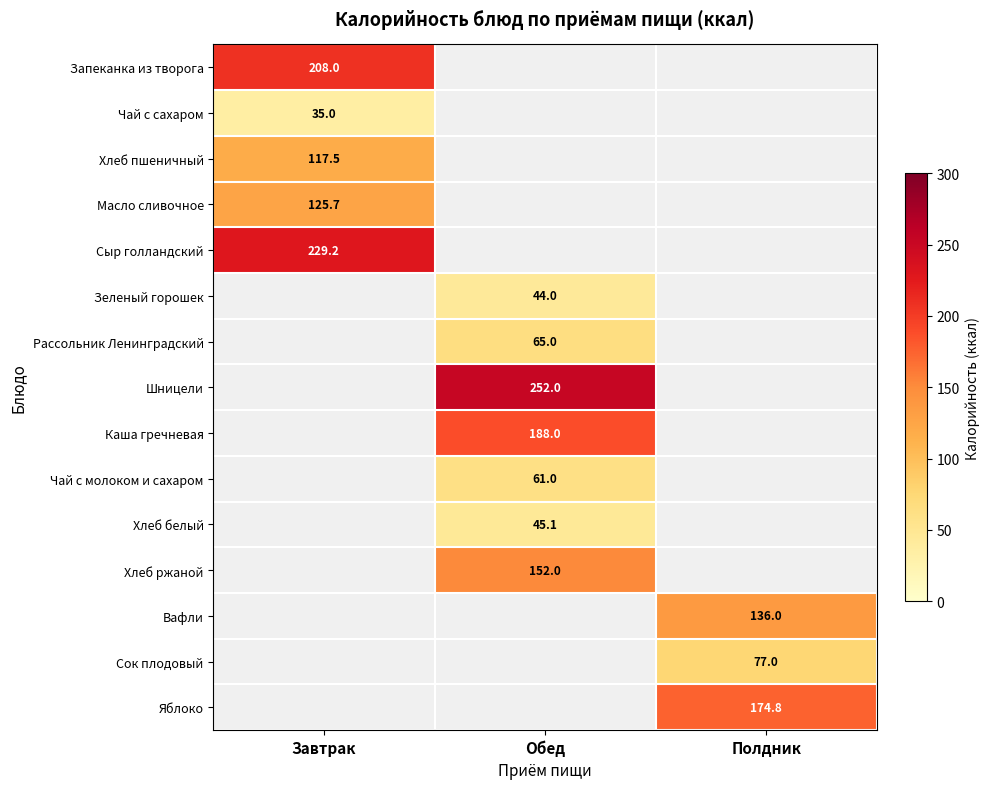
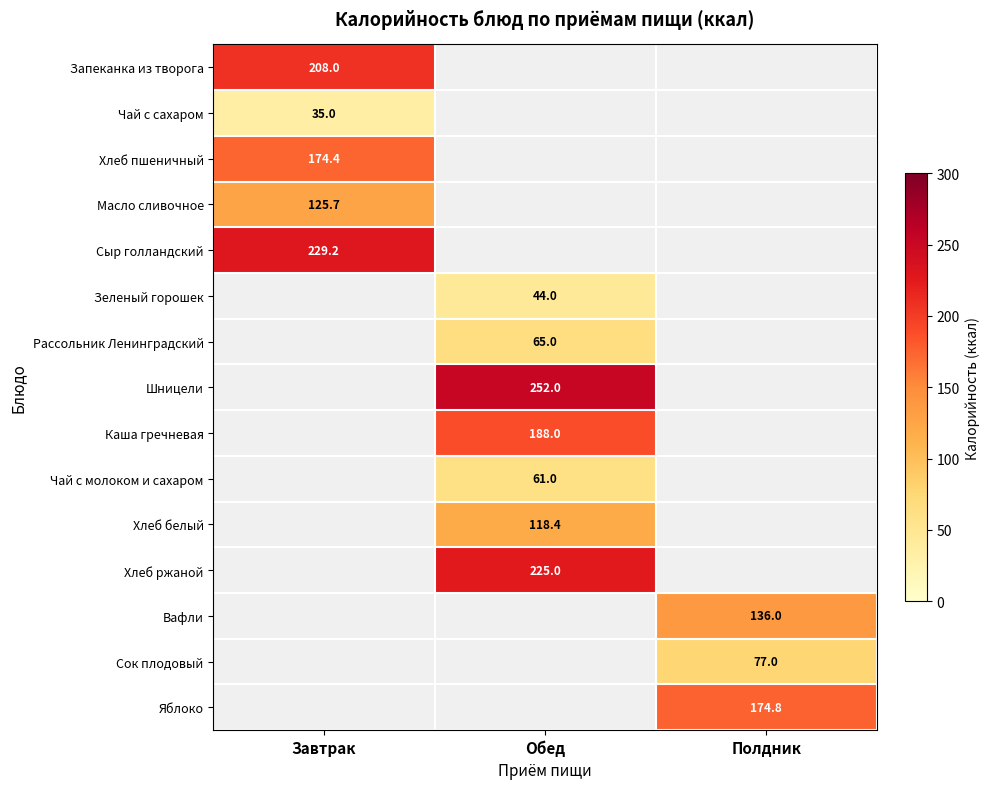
Хлеб пшеничный, Завтрак: 117.5 -> 174.4
Хлеб белый, Обед: 45.1 -> 118.4
Хлеб ржаной, Обед: 152.0 -> 225.0
